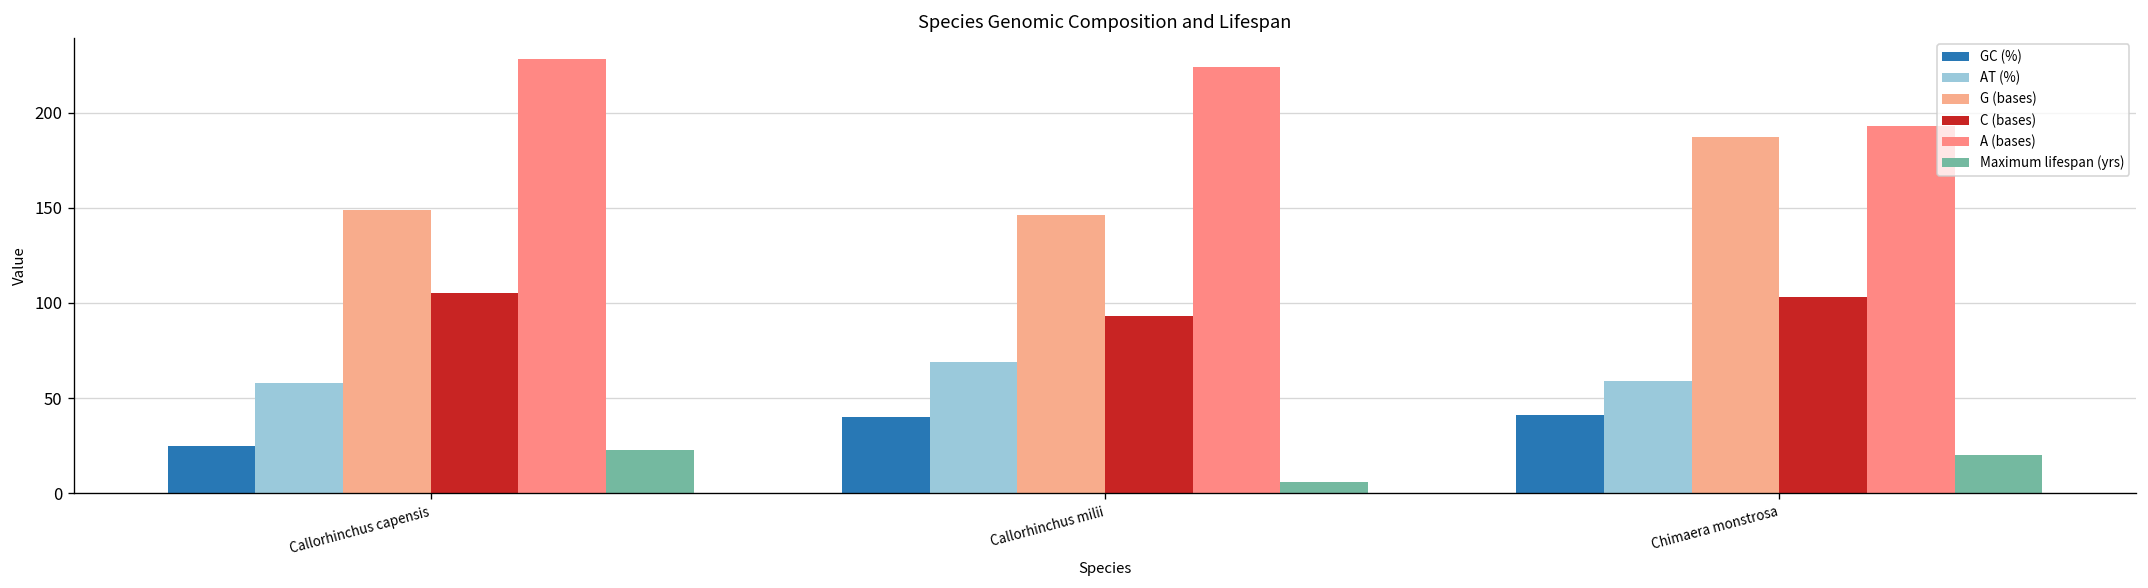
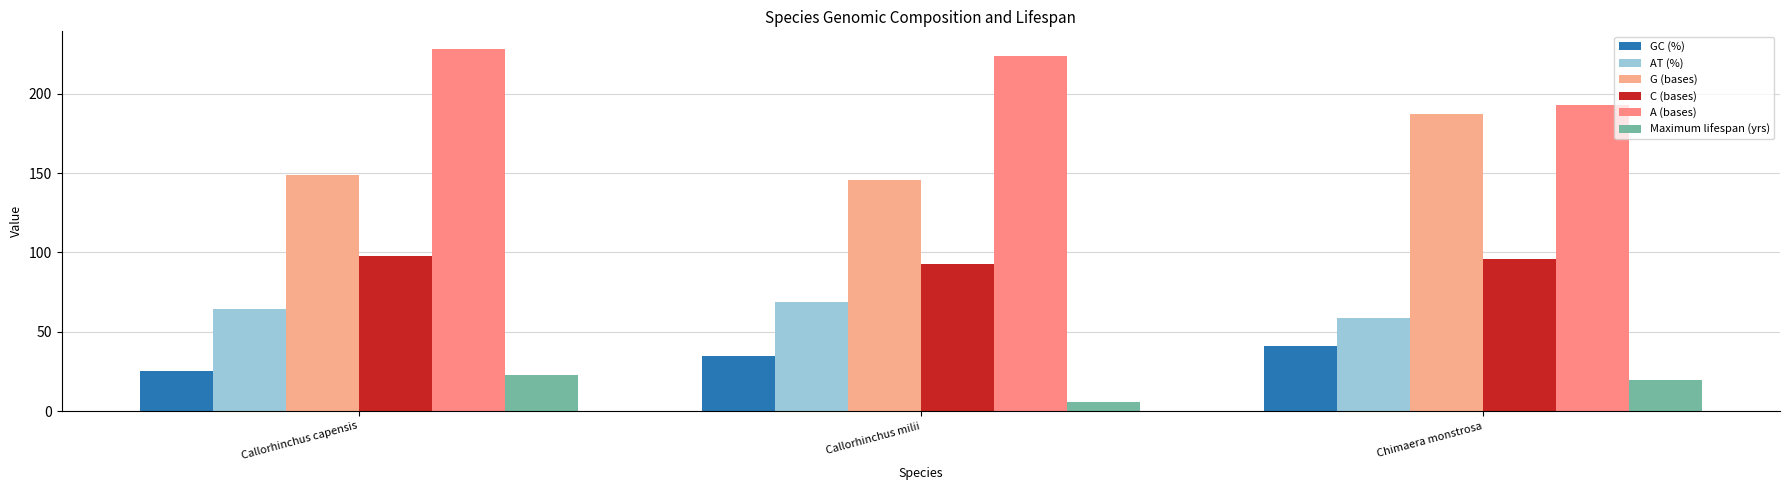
AT (%), Callorhinchus capensis: 58 -> 64
C (bases), Callorhinchus capensis: 105 -> 98
GC (%), Callorhinchus milii: 40 -> 35
C (bases), Chimaera monstrosa: 103 -> 96
